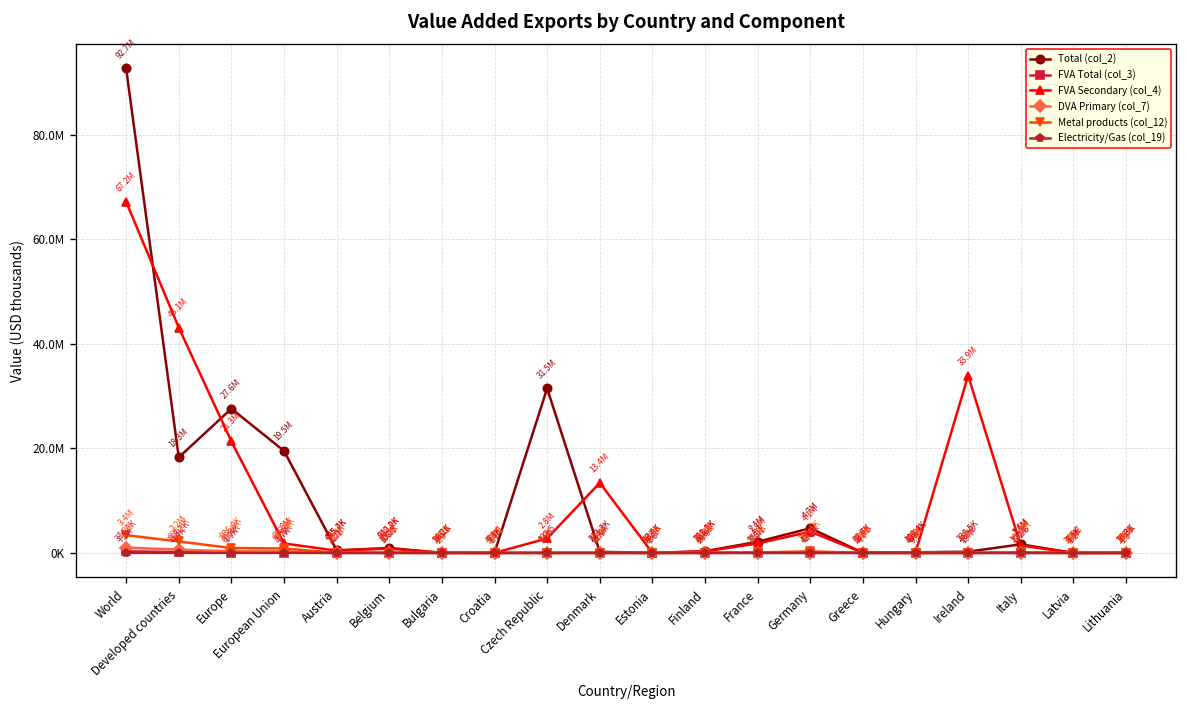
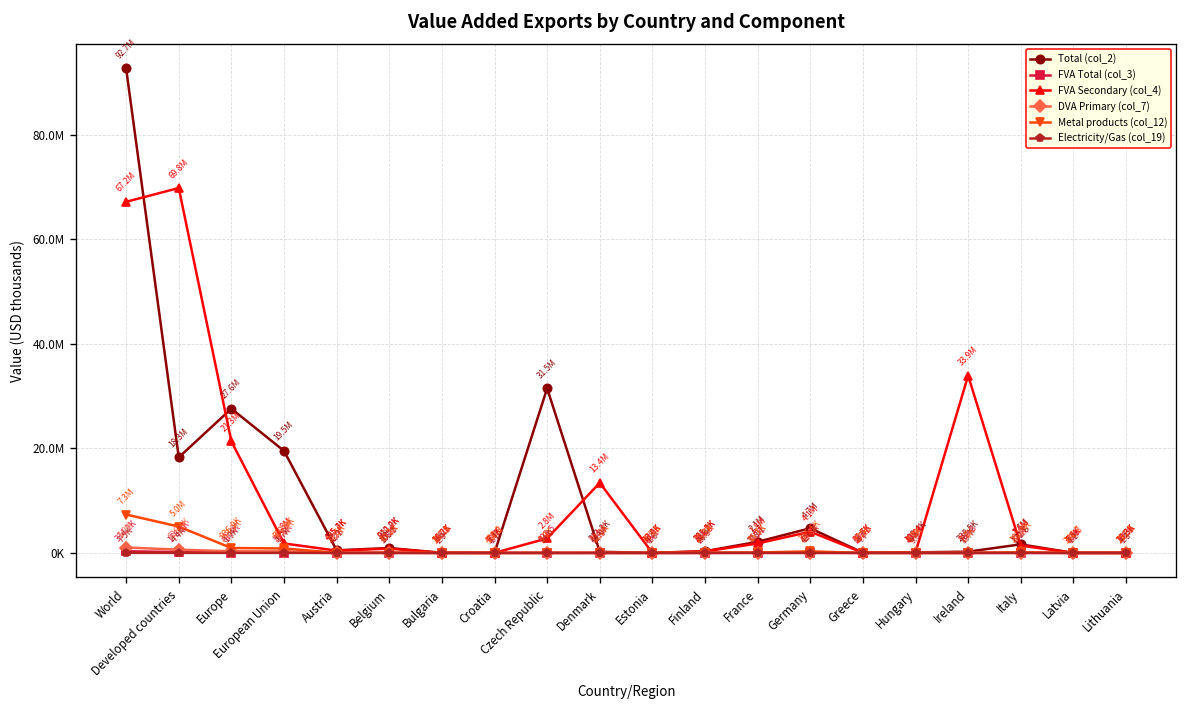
Metal products (col_12), World: 3.4M -> 7.3M
FVA Secondary (col_4), Developed countries: 43.1M -> 69.8M
Metal products (col_12), Developed countries: 2.2M -> 5.0M
